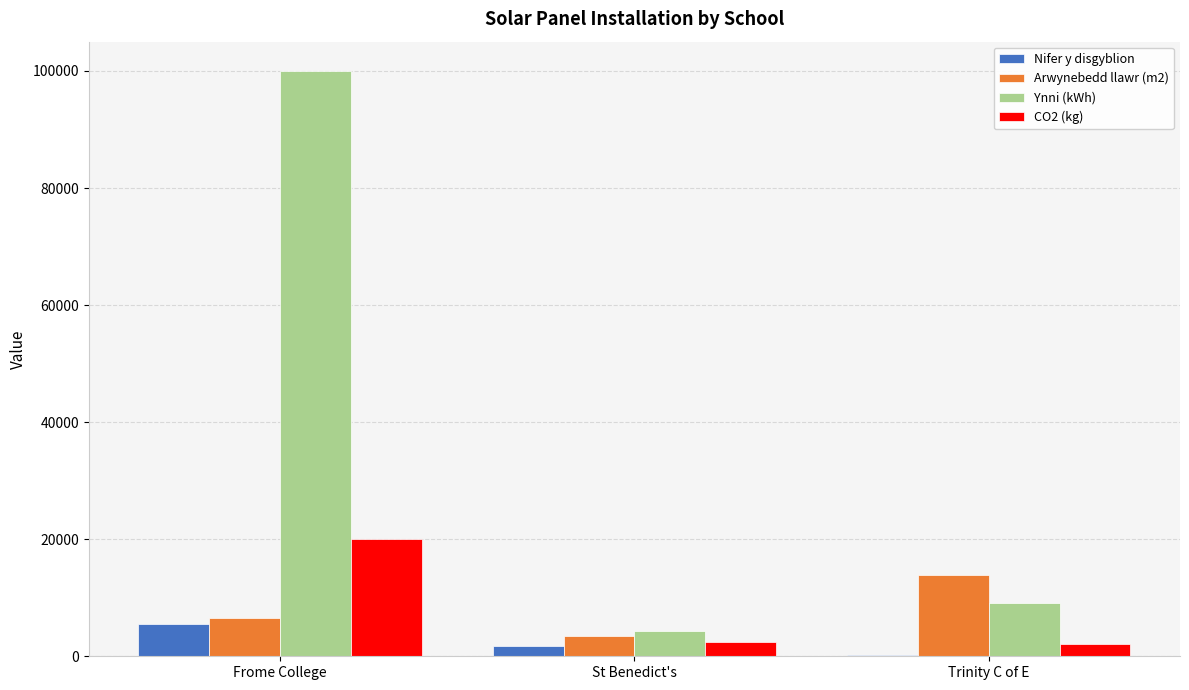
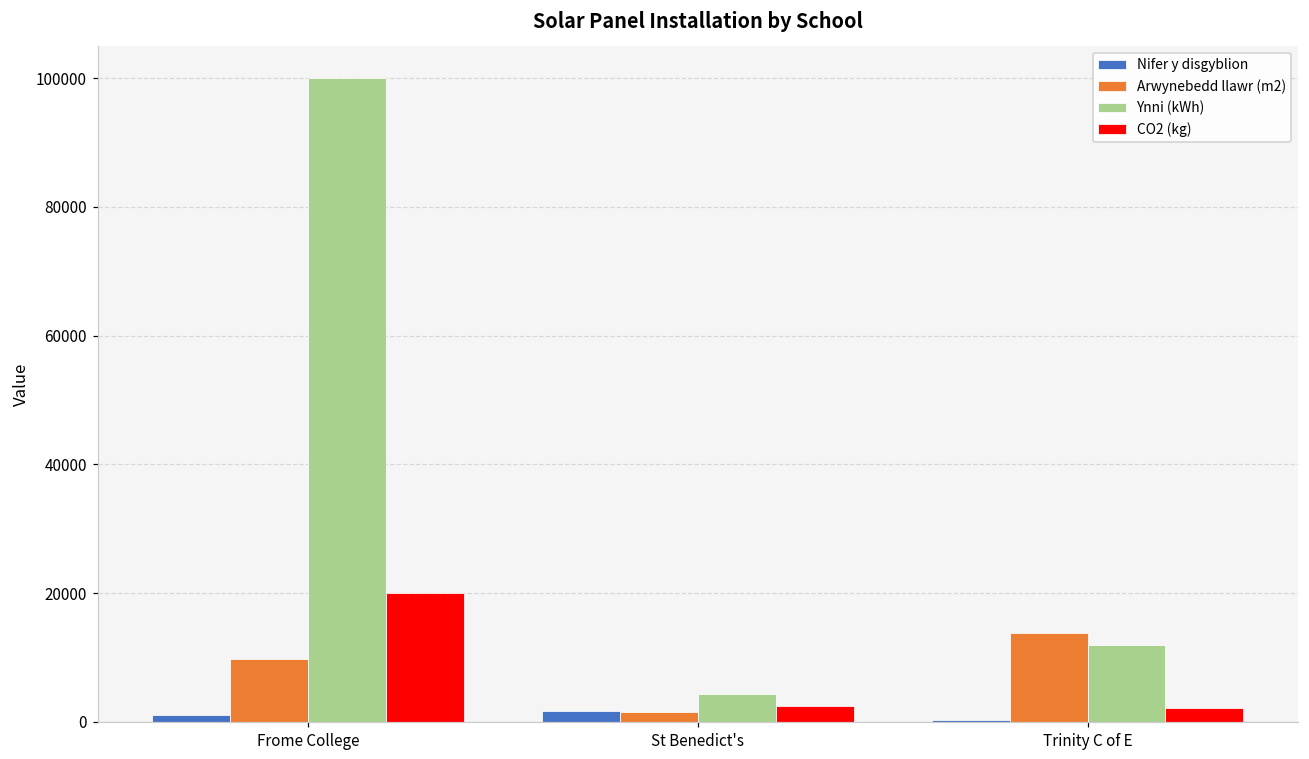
Nifer y disgyblion, Frome College: 6000 -> 1000
Arwynebedd llawr (m2), Frome College: 7000 -> 10000
Arwynebedd llawr (m2), St Benedict's: 3000 -> 1000
Ynni (kWh), Trinity C of E: 9000 -> 12000
